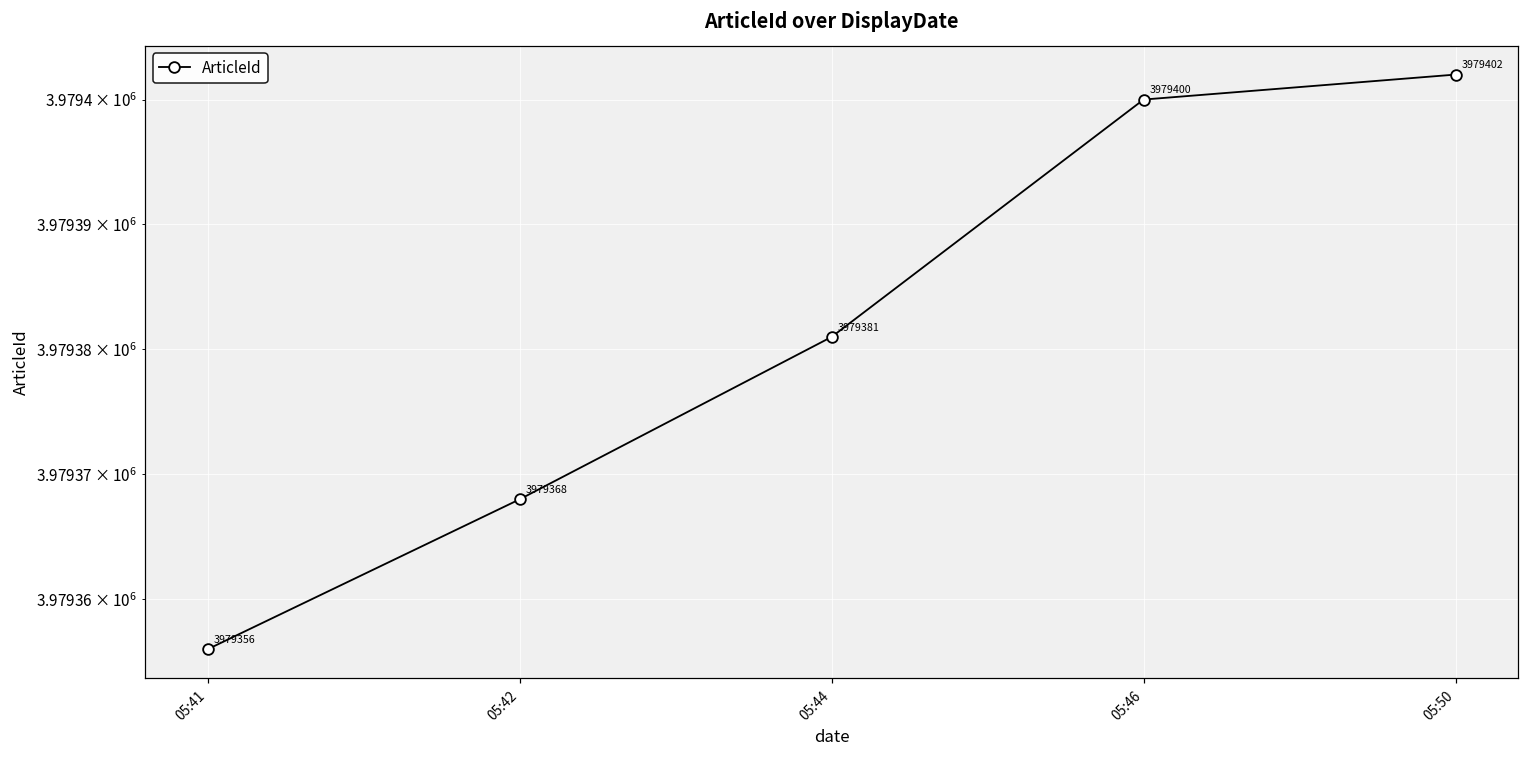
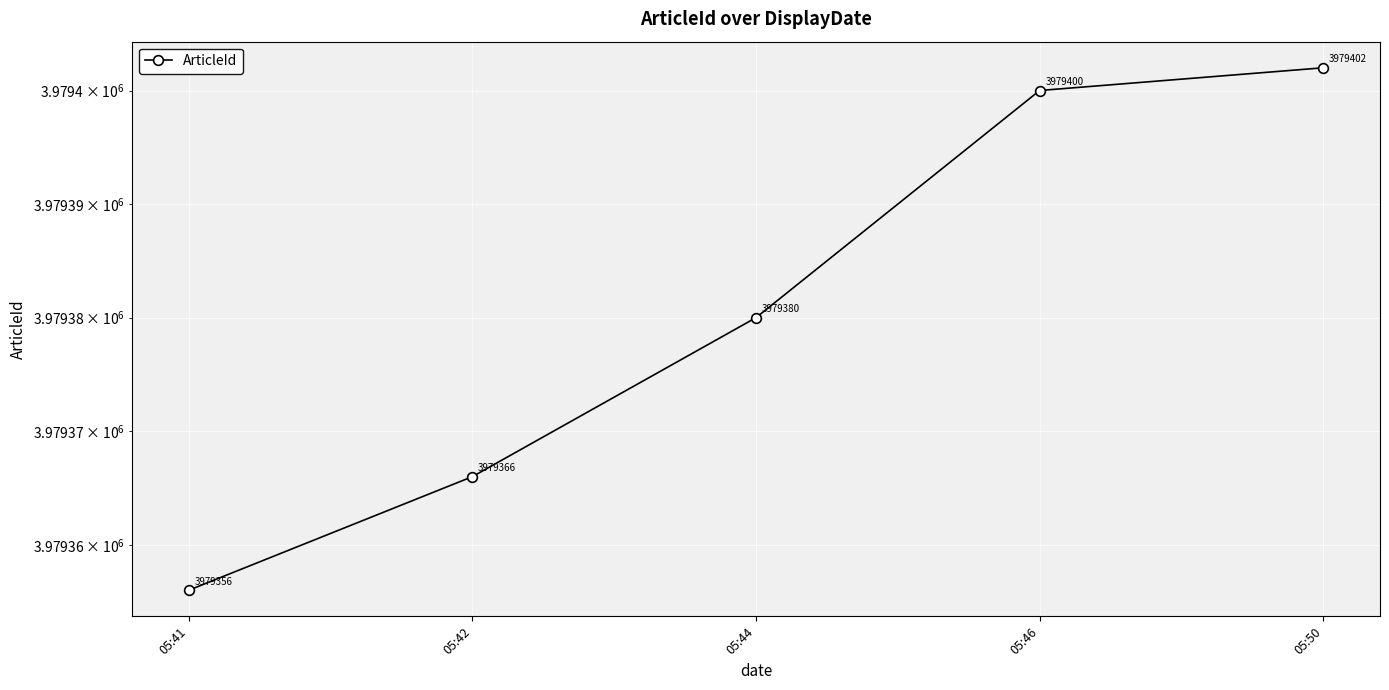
05:42: 3979368 -> 3979366
05:44: 3979381 -> 3979380
